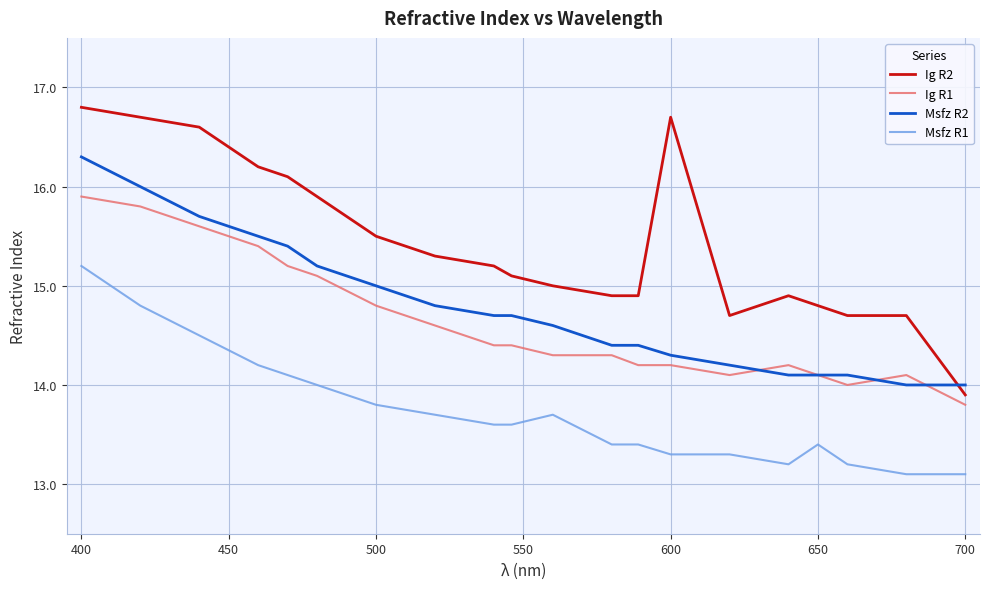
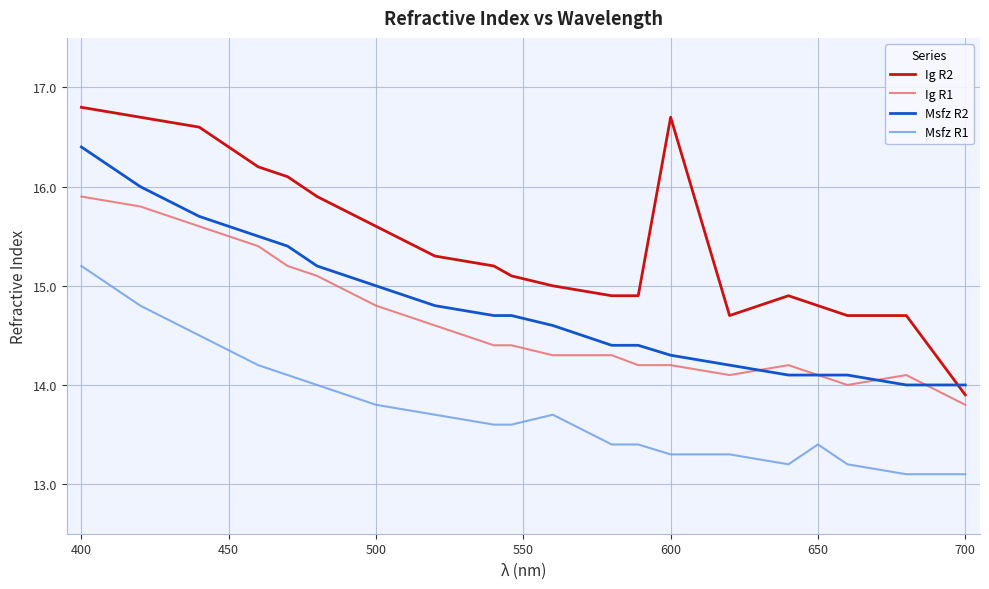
Msfz R2, 400: 16.3 -> 16.4
Ig R2, 500: 15.5 -> 15.6
